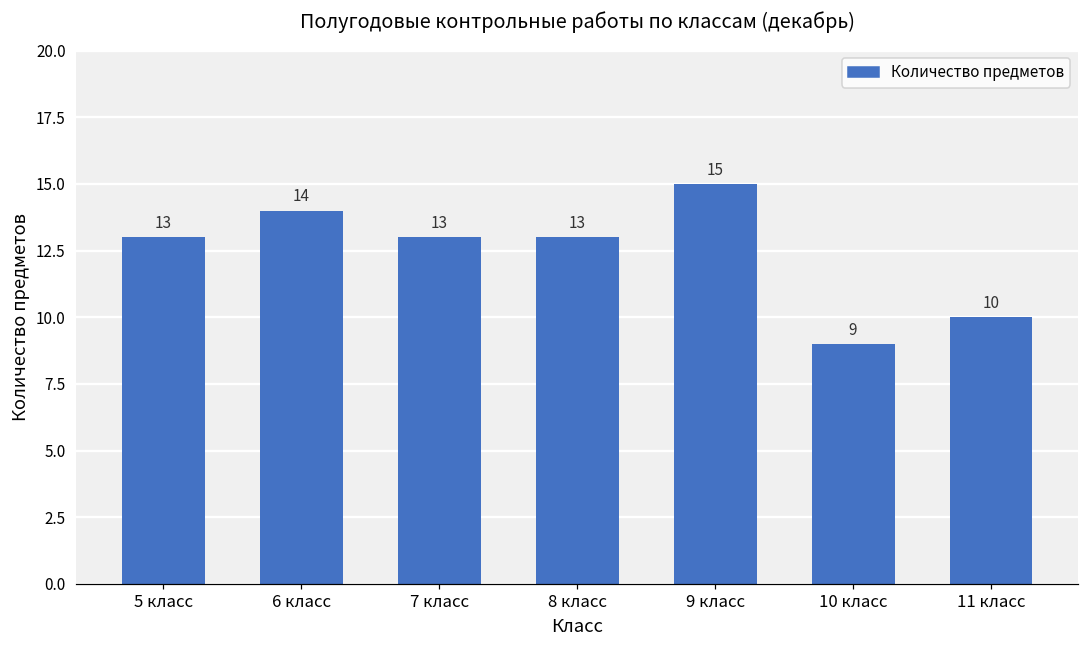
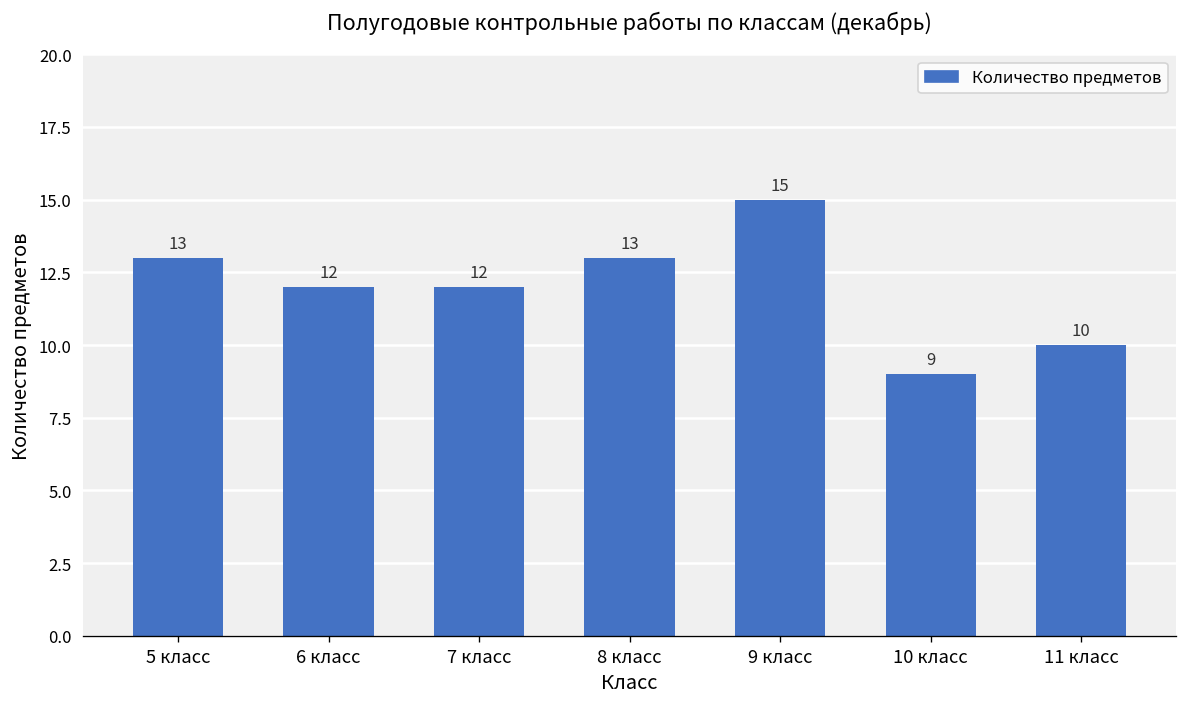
6 класс: 14 -> 12
7 класс: 13 -> 12
